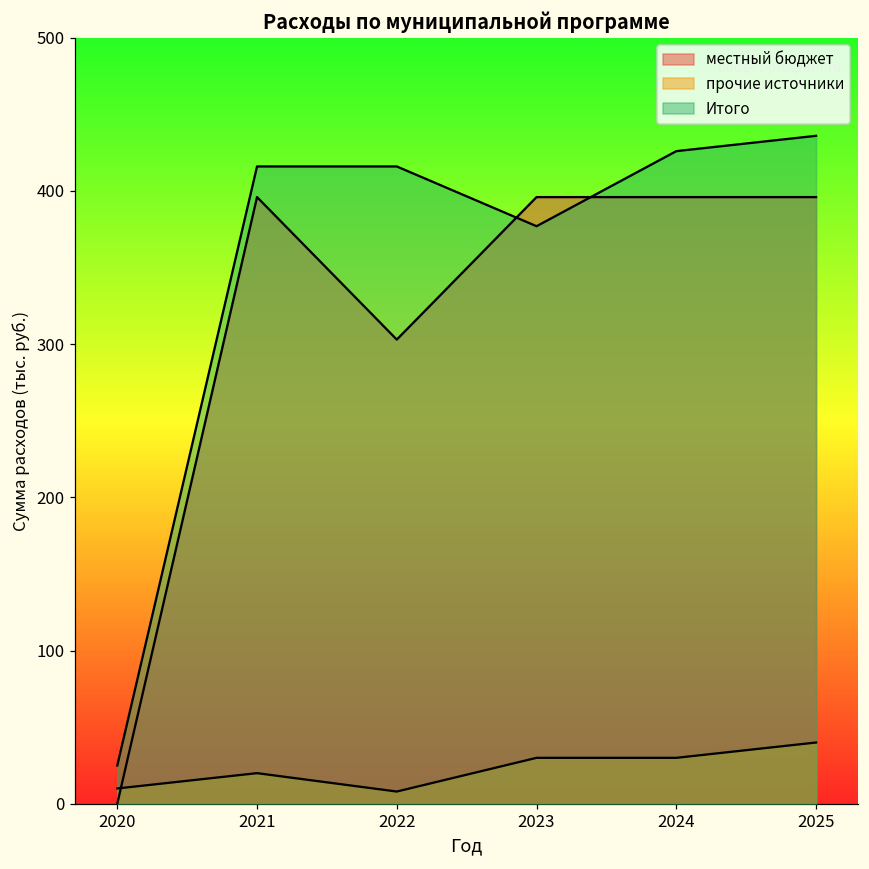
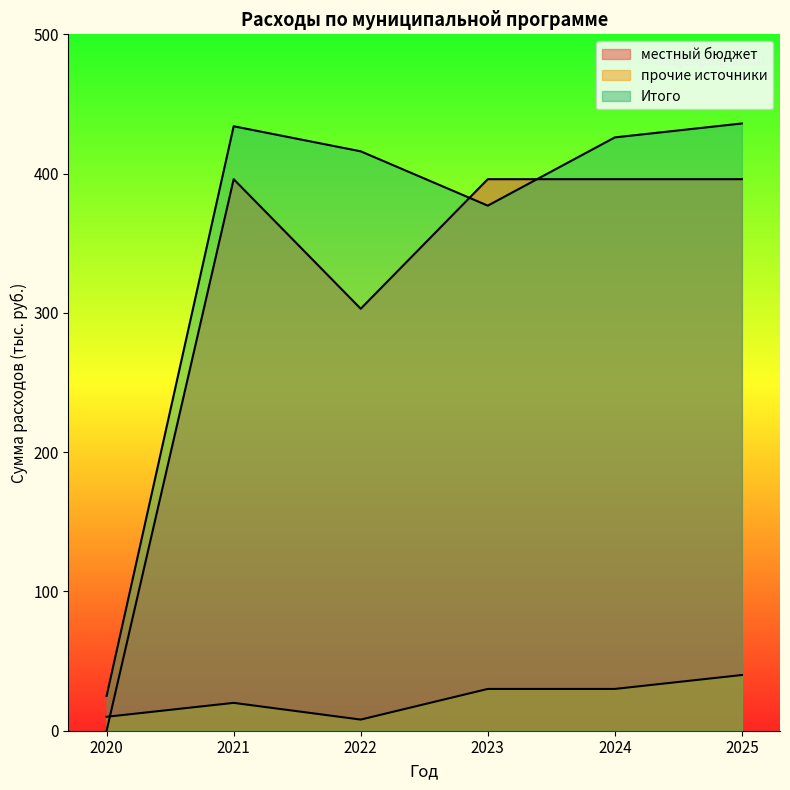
Итого, 2021: 416 -> 434
